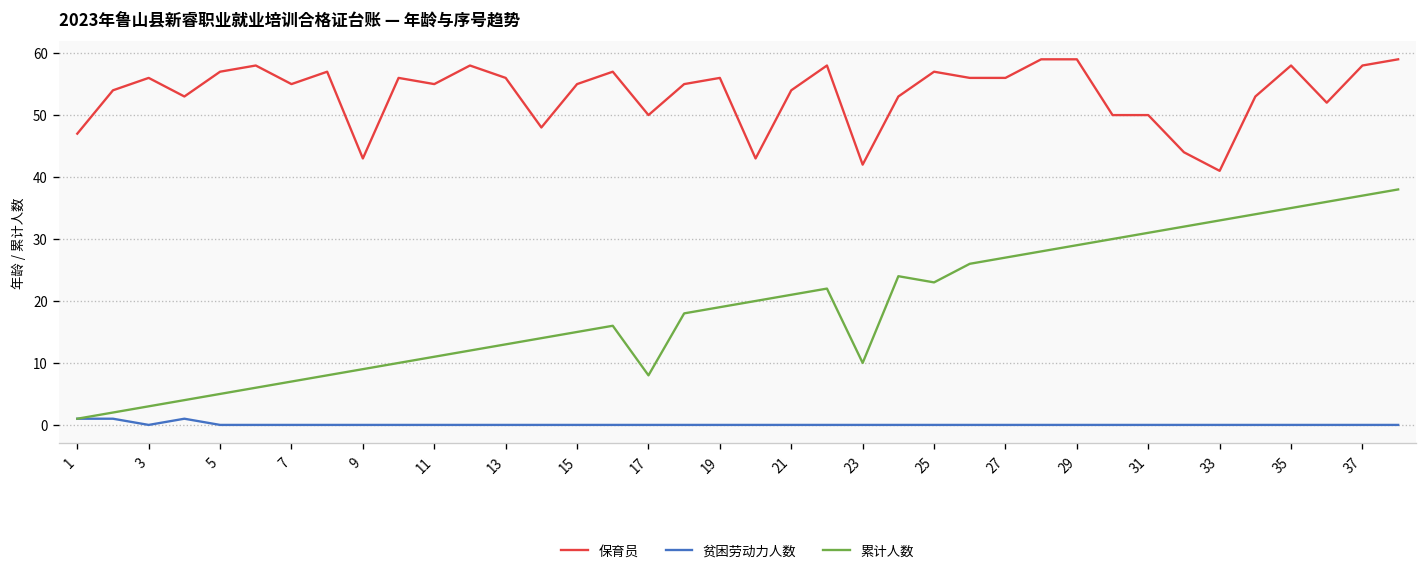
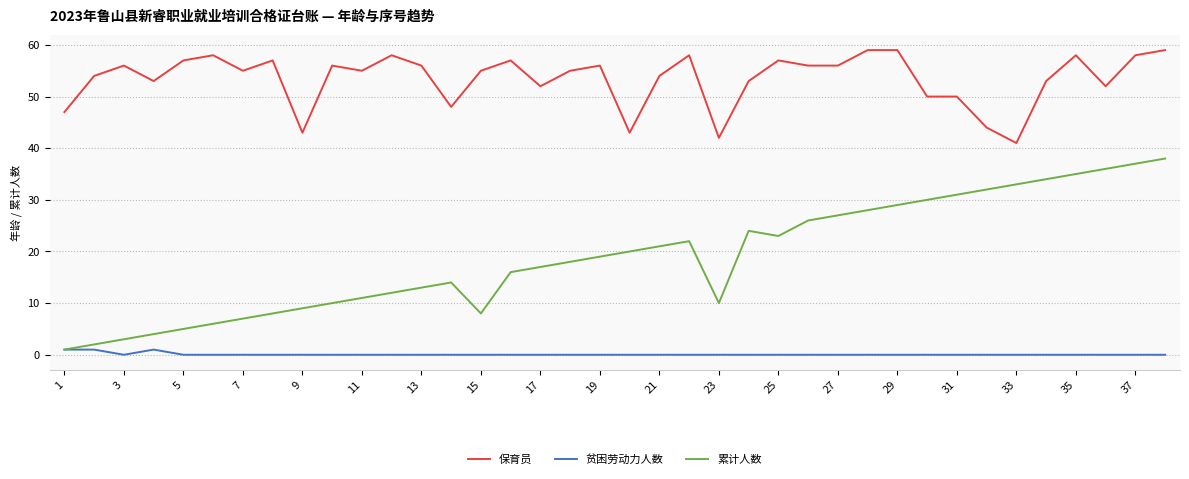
累计人数, 15: 15 -> 8
保育员, 17: 50 -> 52
累计人数, 17: 8 -> 17
